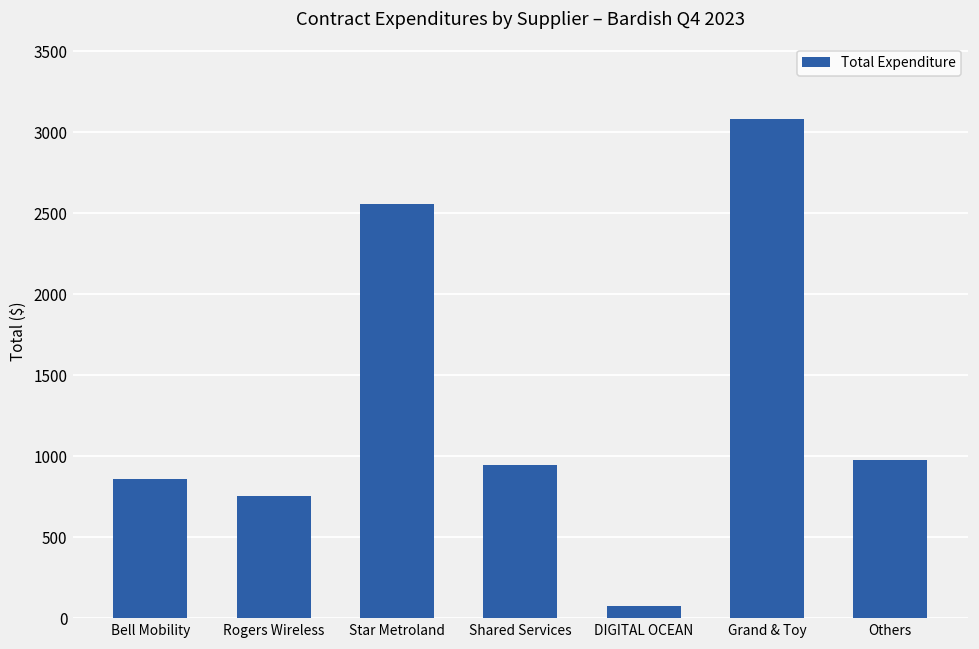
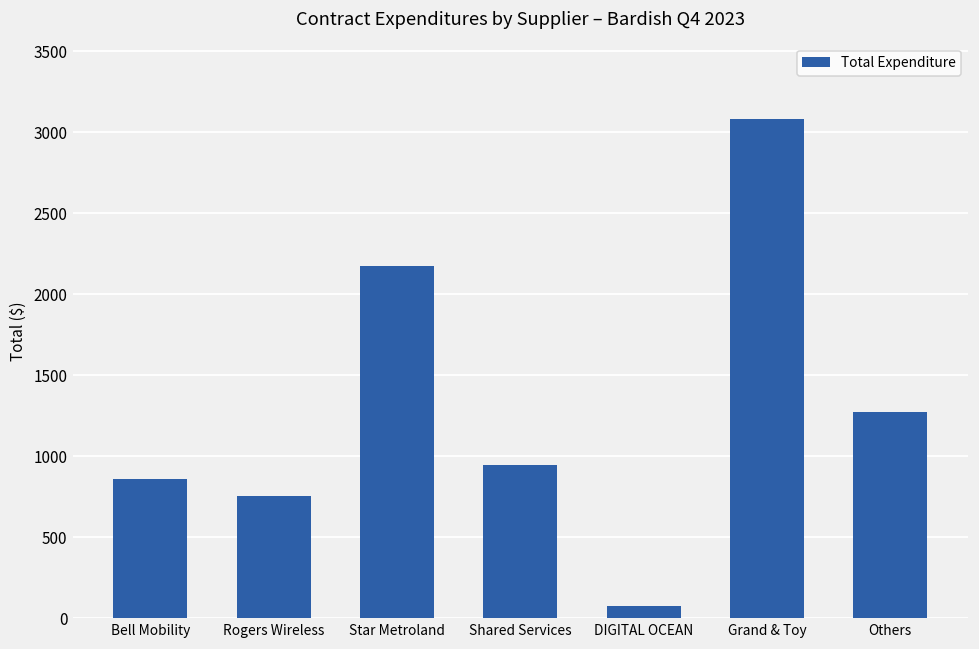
Star Metroland: 2550 -> 2180
Others: 980 -> 1270
